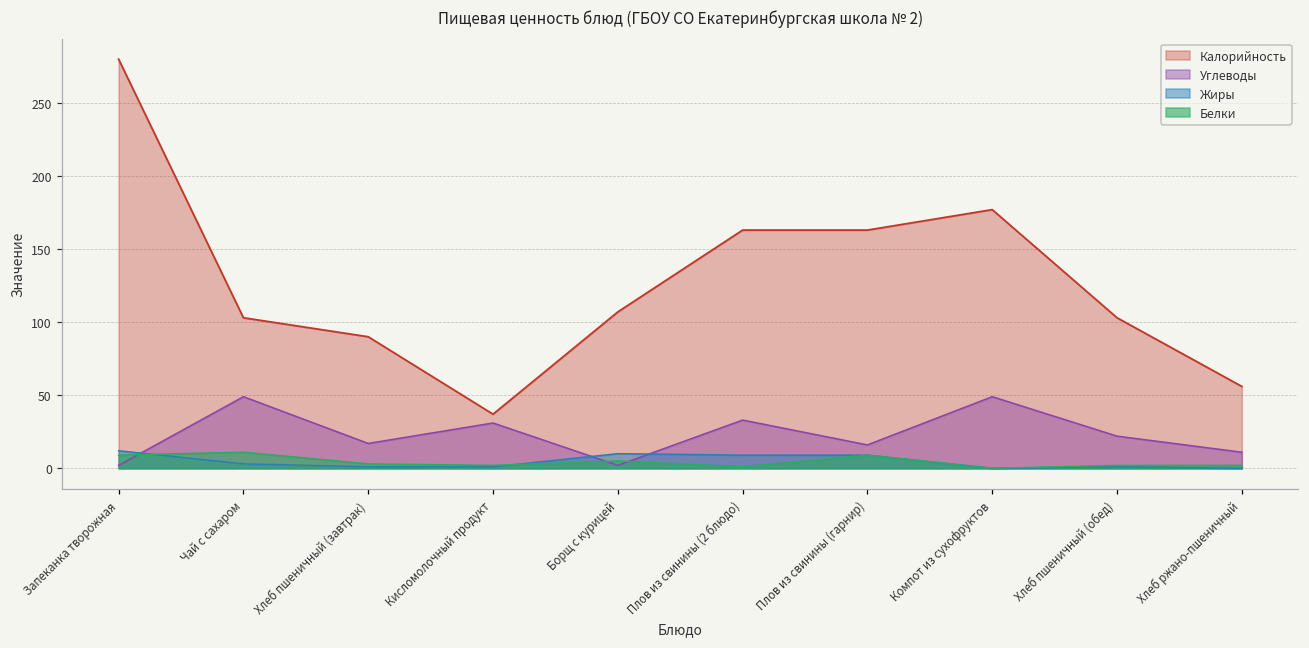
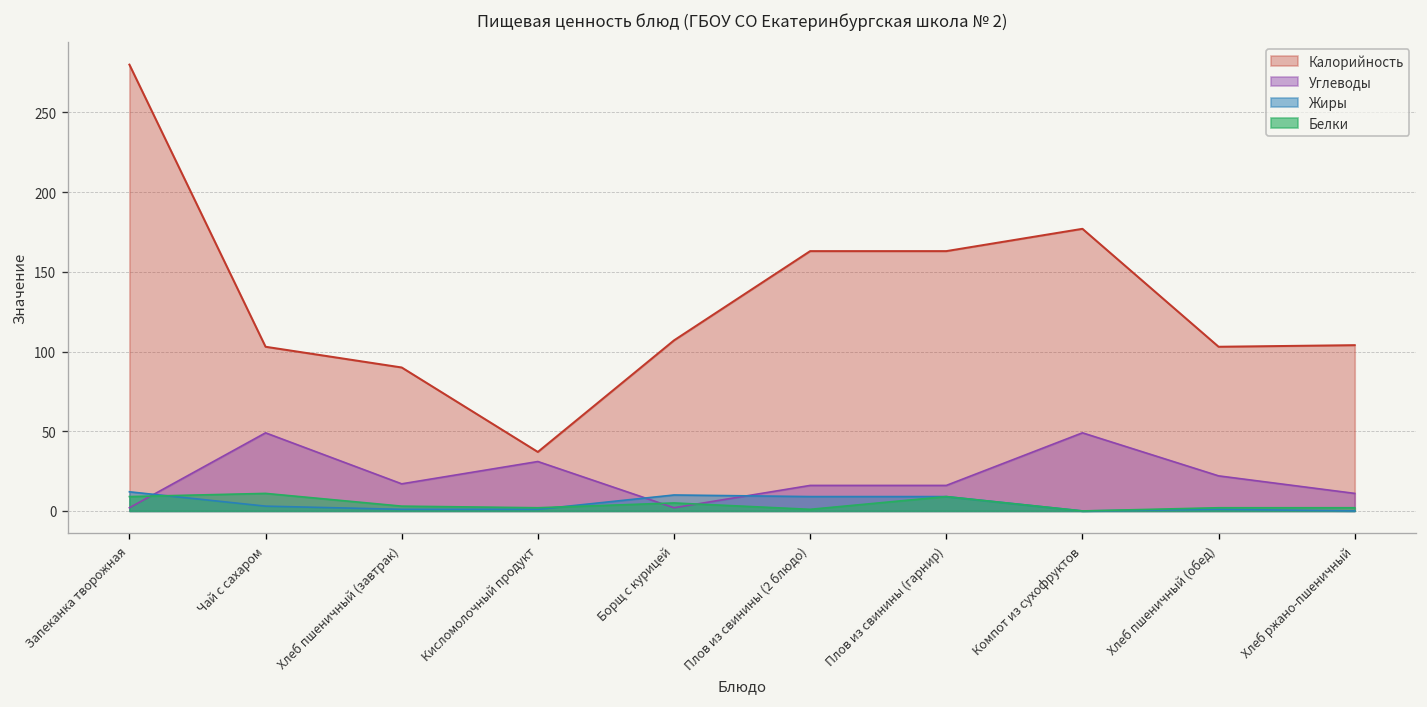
Углеводы, Плов из свинины (2 блюдо): 33 -> 16
Калорийность, Хлеб ржано-пшеничный: 56 -> 104
